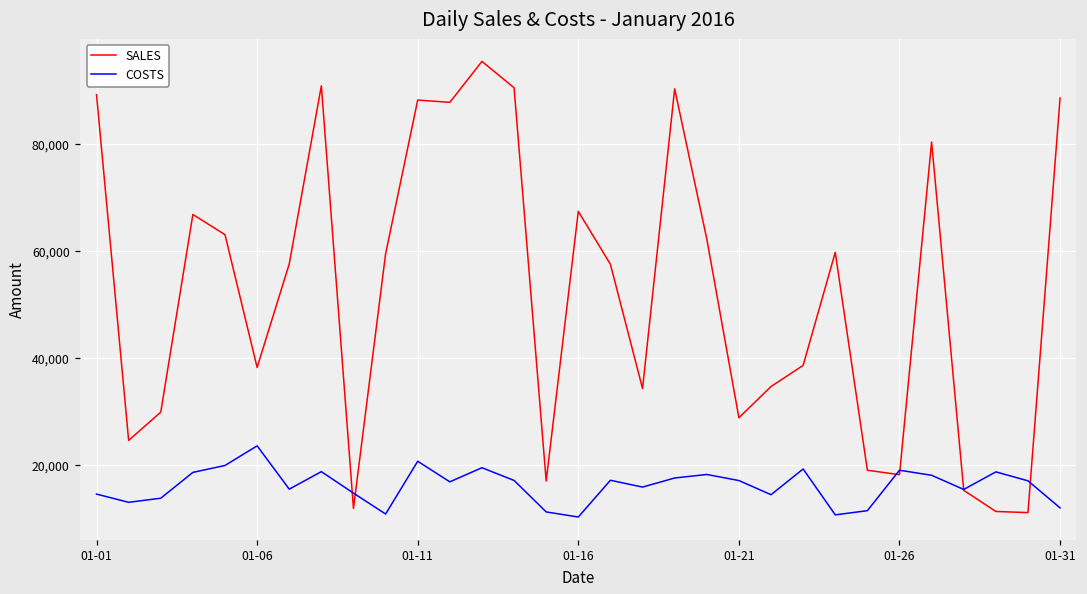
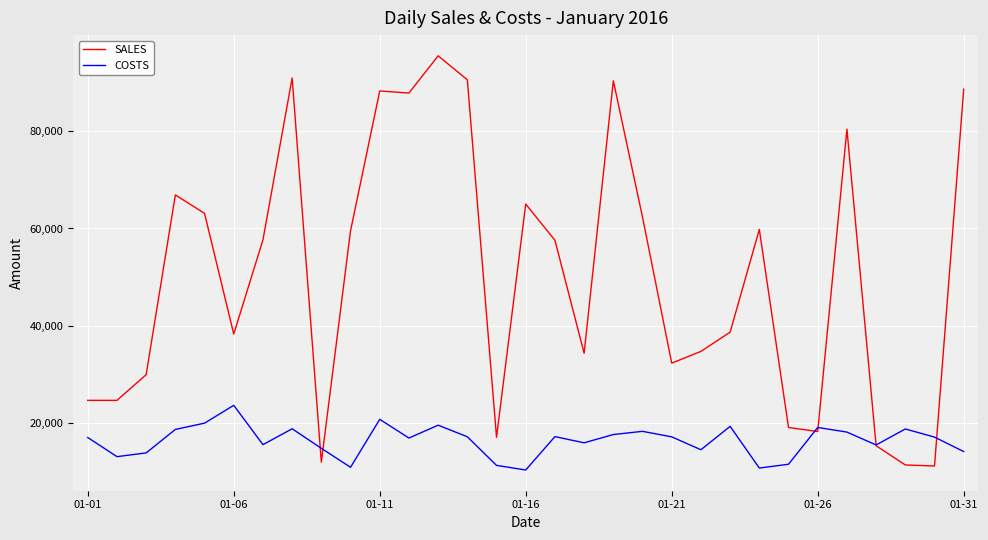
SALES, 01-01: 89,000 -> 25,000
COSTS, 01-01: 15,000 -> 17,000
SALES, 01-16: 67,000 -> 65,000
SALES, 01-21: 29,000 -> 32,000
COSTS, 01-31: 12,000 -> 14,000
